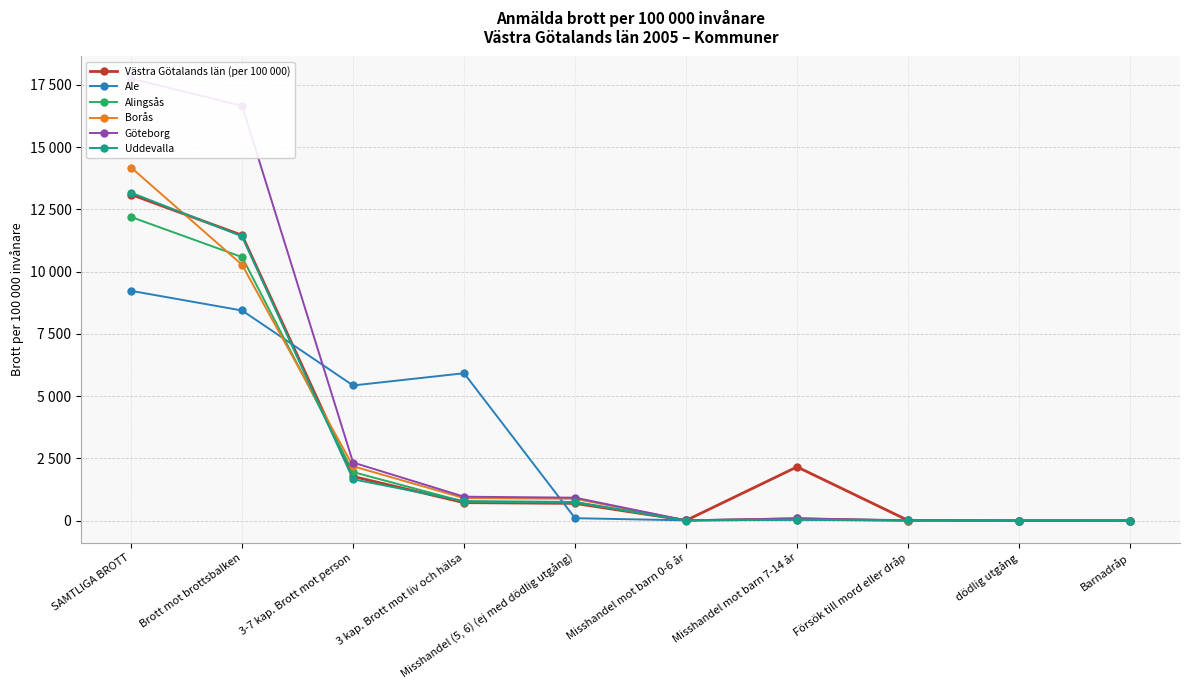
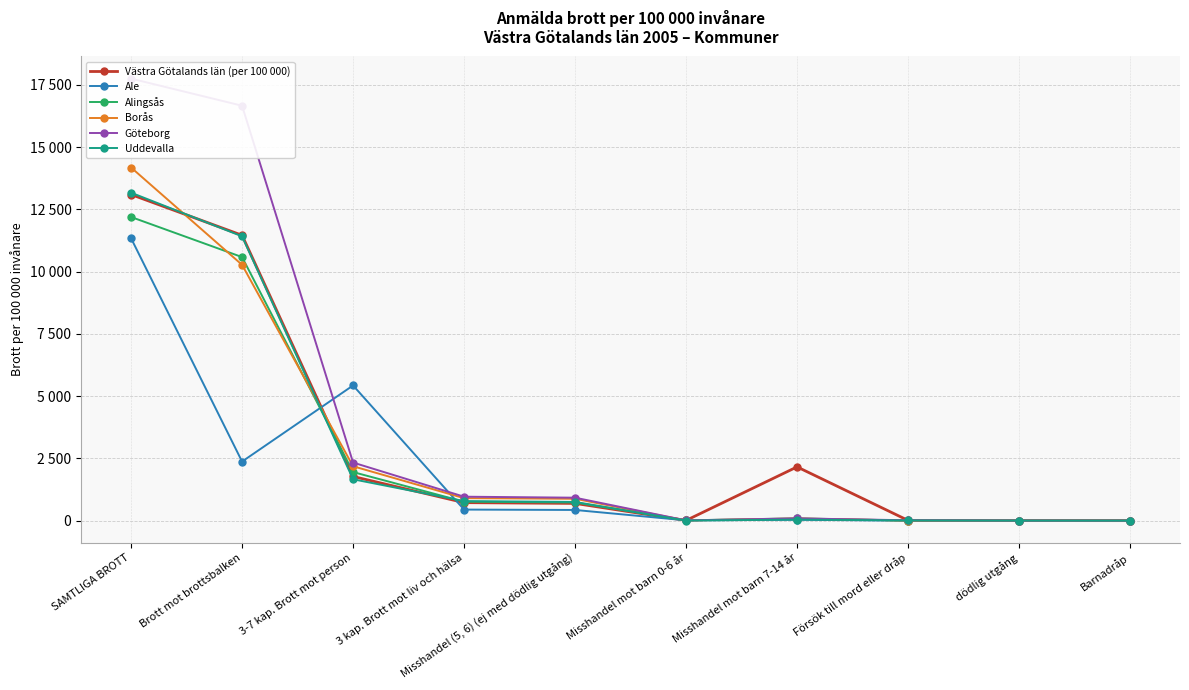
Ale, SAMTLIGA BROTT: 9200 -> 11300
Ale, Brott mot brottsbalken: 8400 -> 2400
Ale, 3 kap. Brott mot liv och hälsa: 5900 -> 400
Ale, Misshandel (5, 6) (ej med dödlig utgång): 100 -> 400
